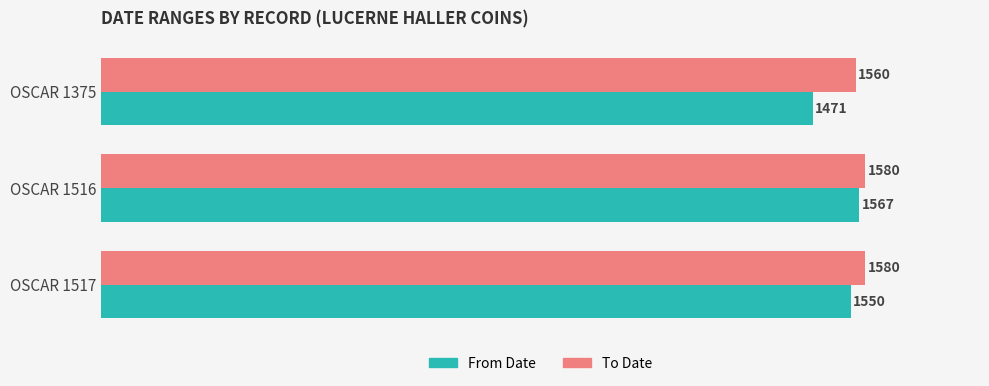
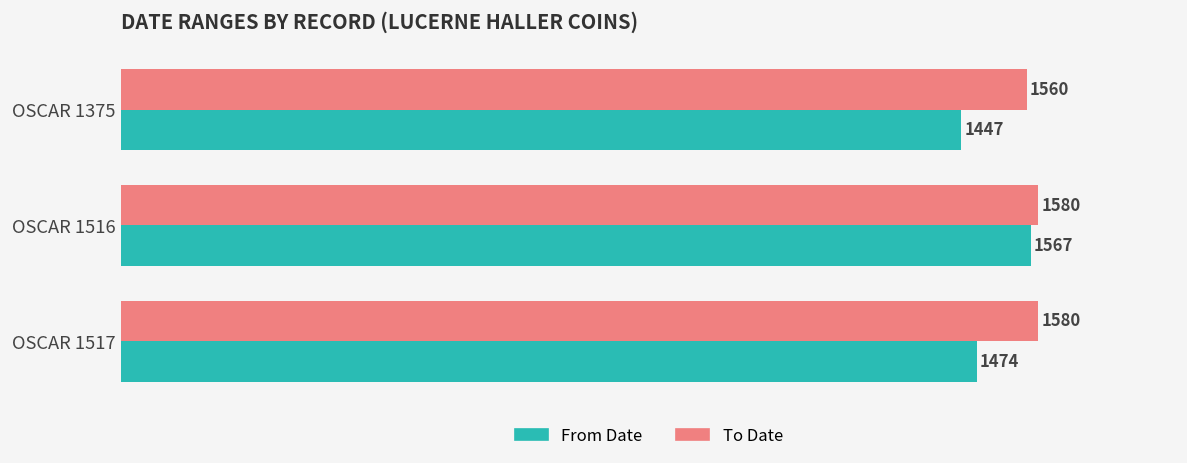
From Date, OSCAR 1375: 1471 -> 1447
From Date, OSCAR 1517: 1550 -> 1474
